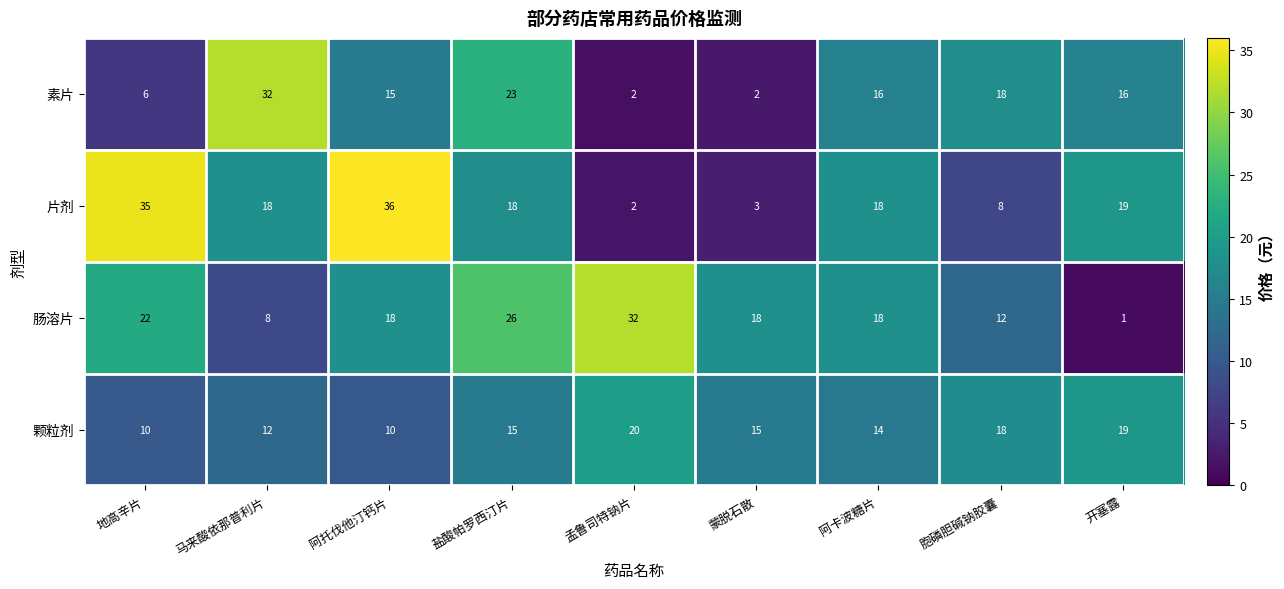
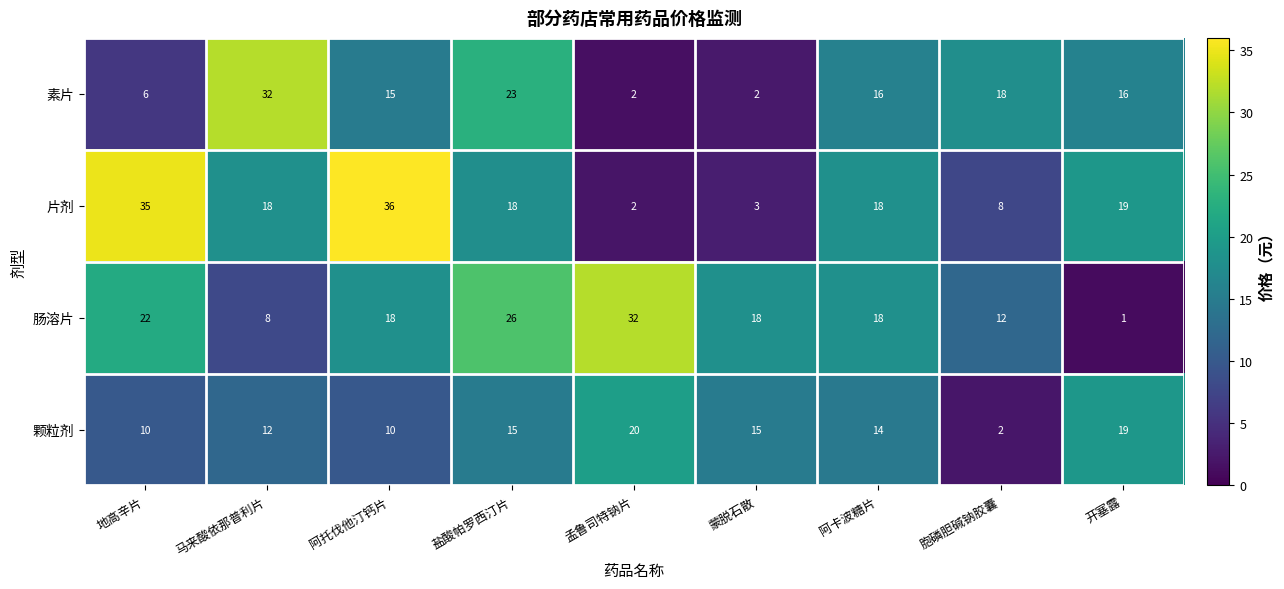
颗粒剂, 胞磷胆碱钠胶囊: 18 -> 2
